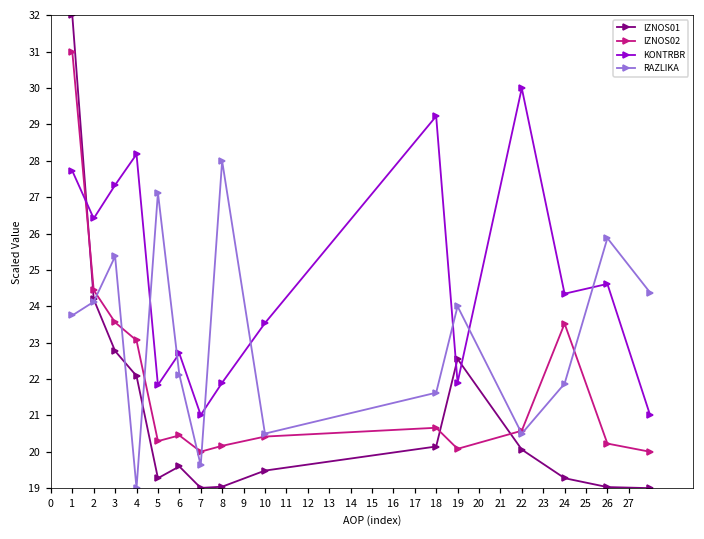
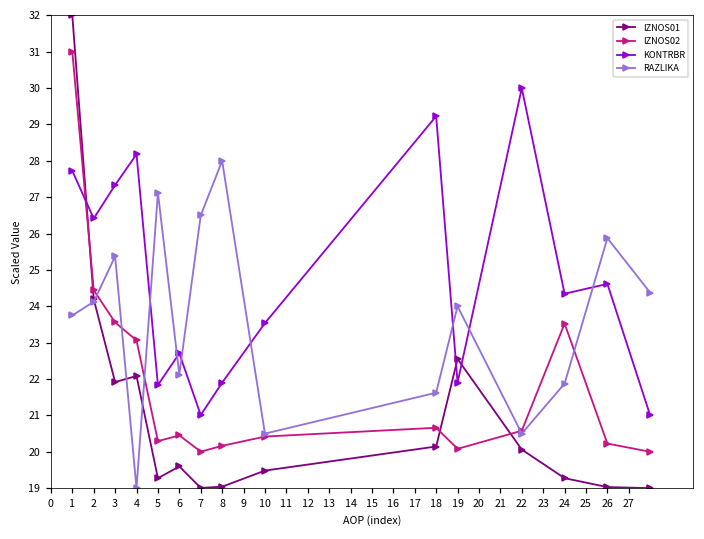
IZNOS01, 3: 22.8 -> 21.9
RAZLIKA, 7: 19.6 -> 26.5
